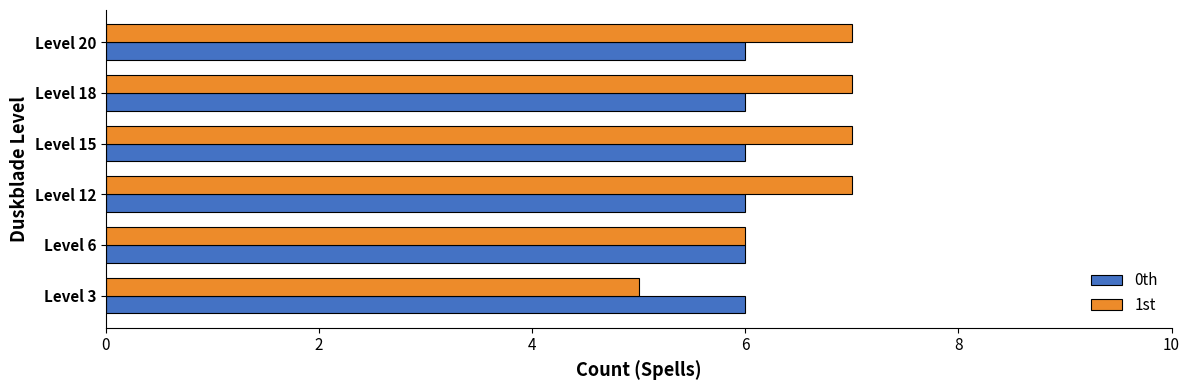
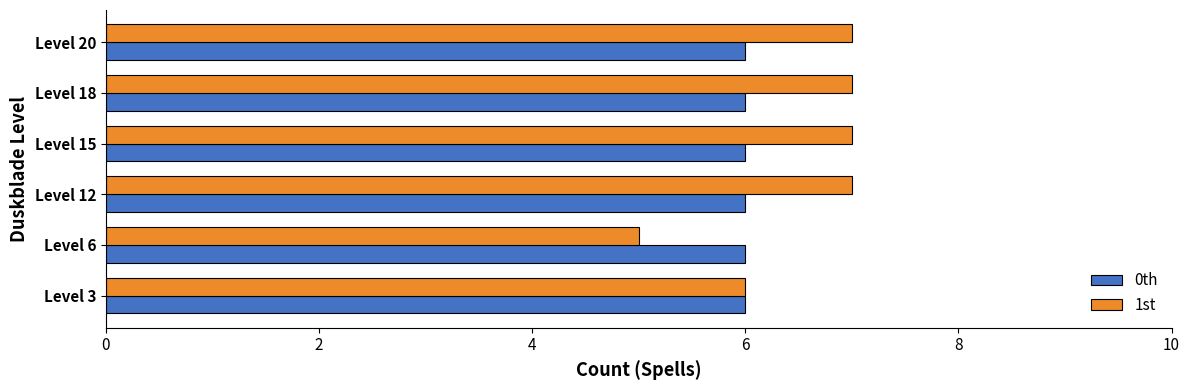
1st, Level 6: 6 -> 5
1st, Level 3: 5 -> 6
